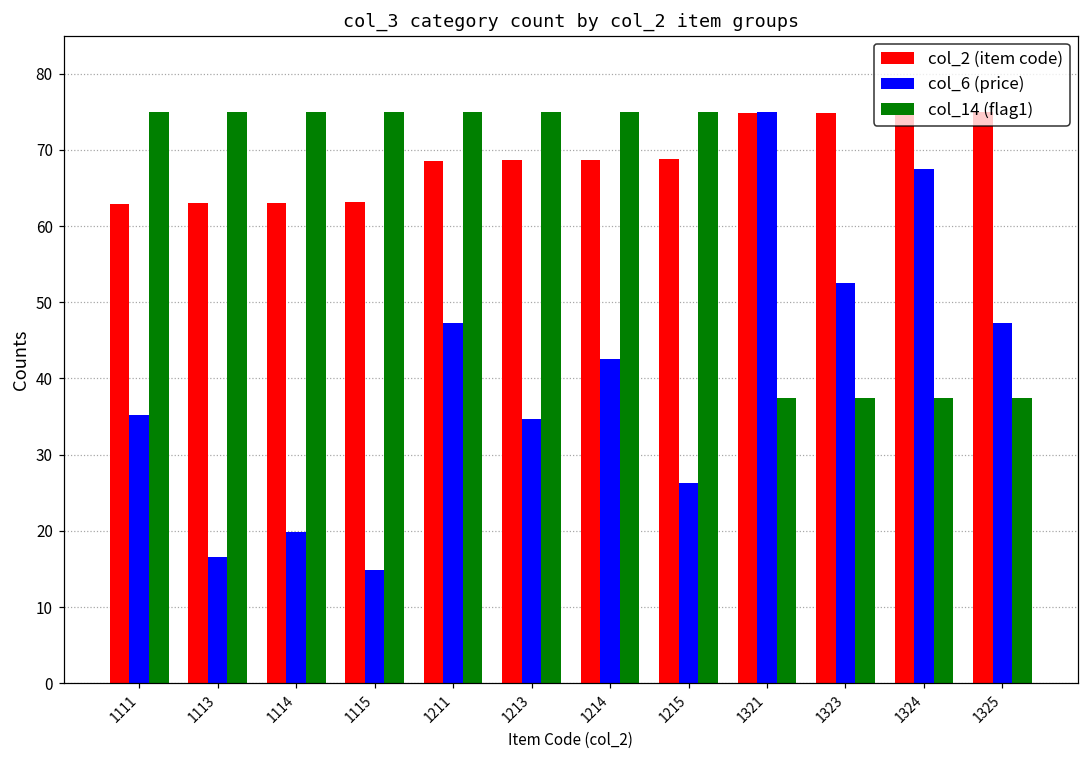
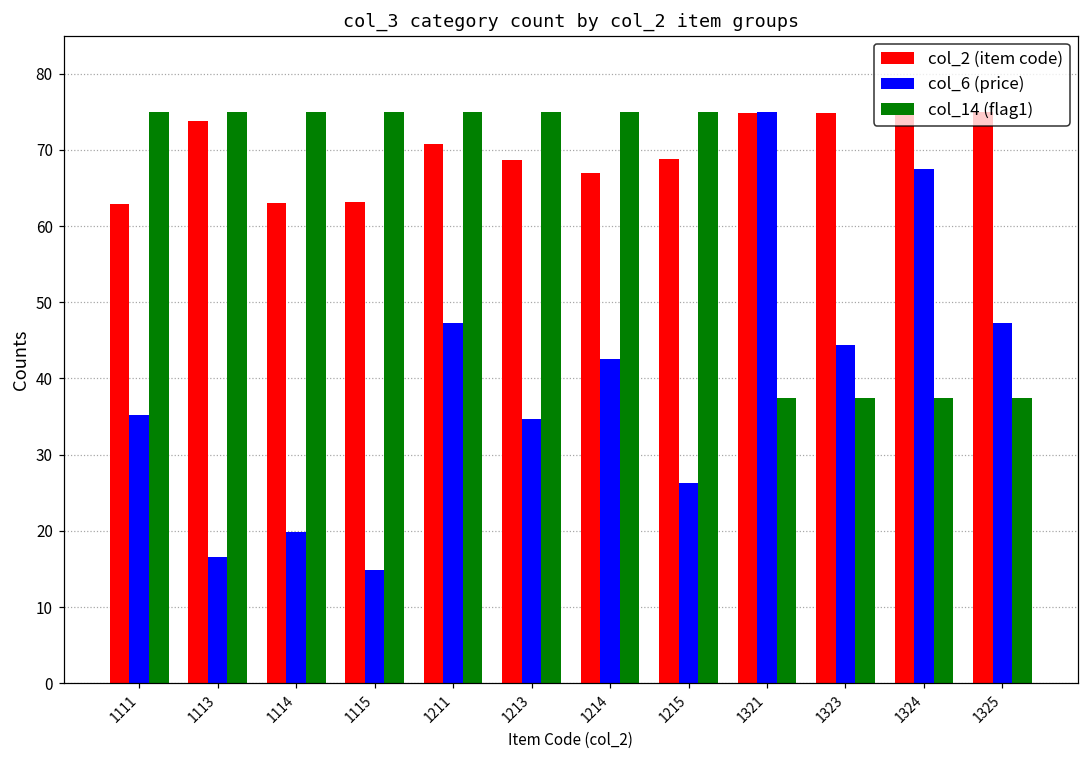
col_2 (item code), 1113: 63 -> 74
col_2 (item code), 1211: 69 -> 71
col_2 (item code), 1214: 69 -> 67
col_6 (price), 1323: 53 -> 44
